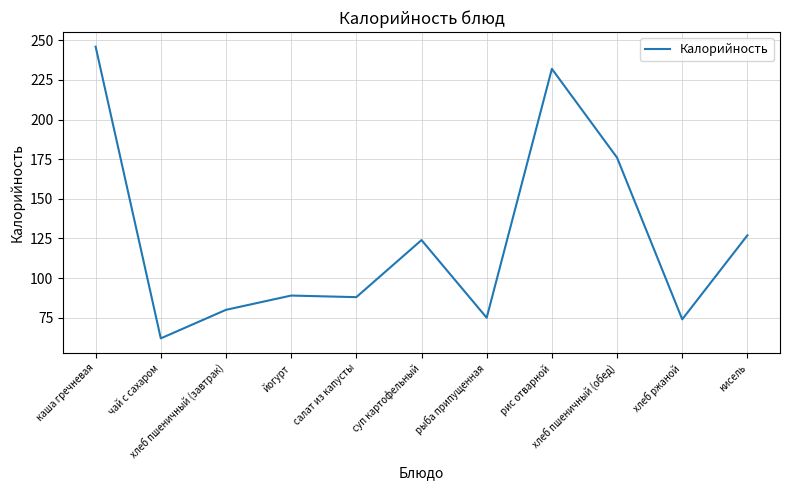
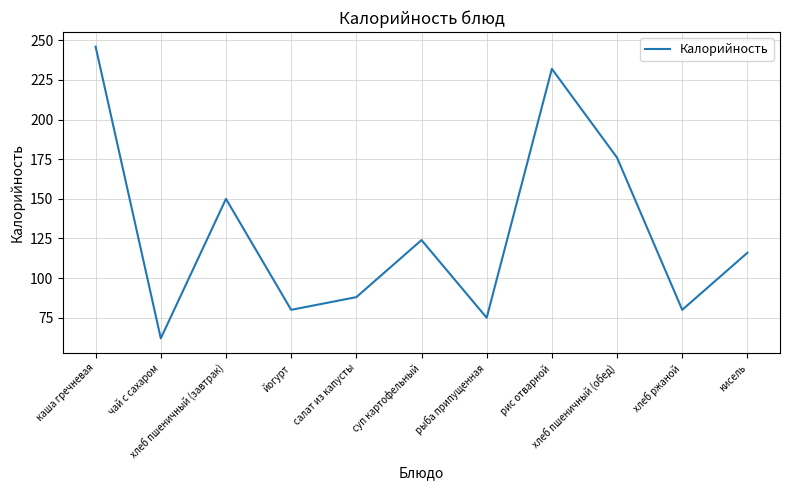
хлеб пшеничный (завтрак): 80 -> 150
йогурт: 89 -> 80
хлеб ржаной: 74 -> 80
кисель: 127 -> 116
